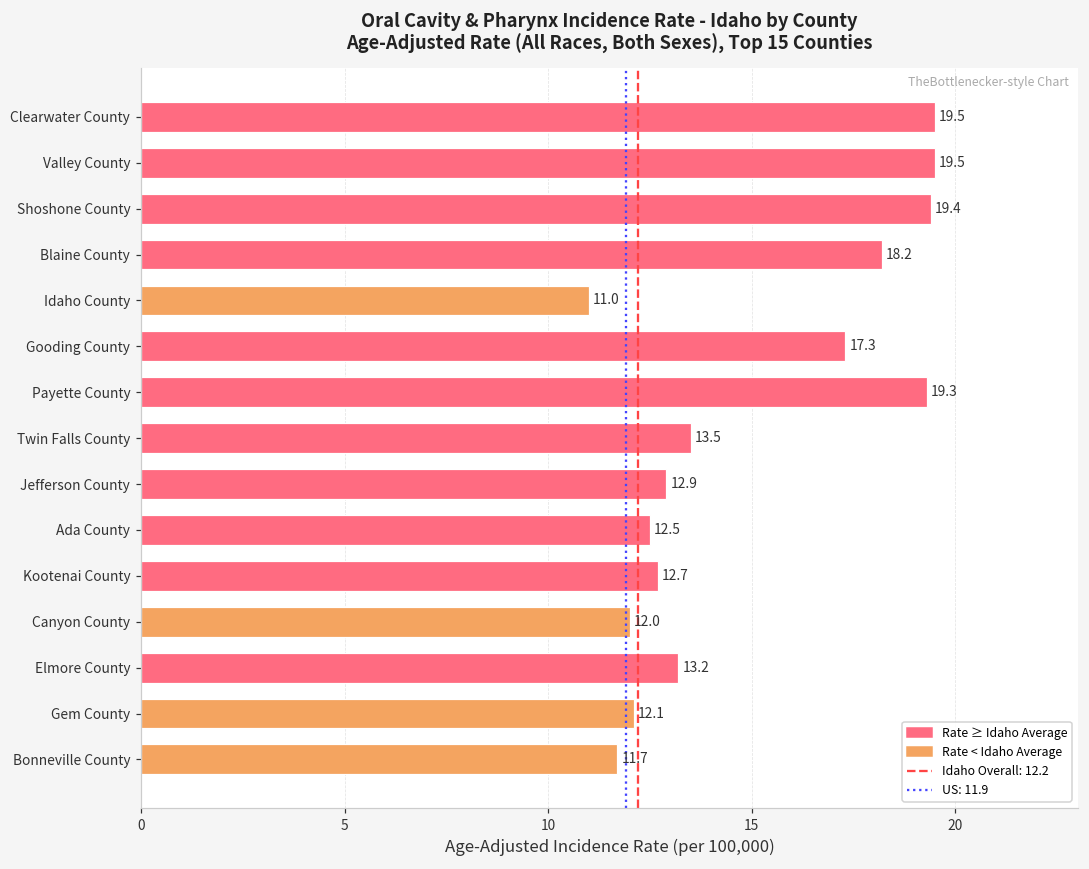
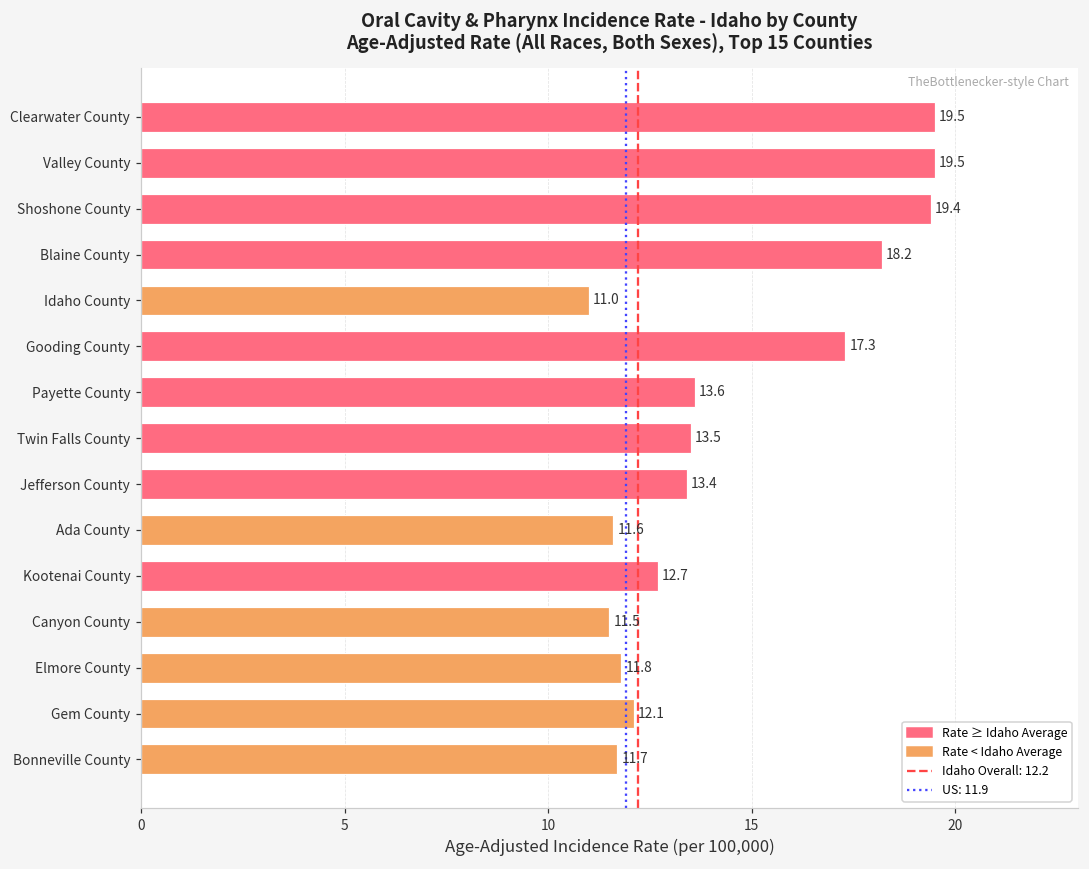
Payette County: 19.3 -> 13.6
Jefferson County: 12.9 -> 13.4
Ada County: 12.5 -> 11.6
Canyon County: 12.0 -> 11.5
Elmore County: 13.2 -> 11.8
